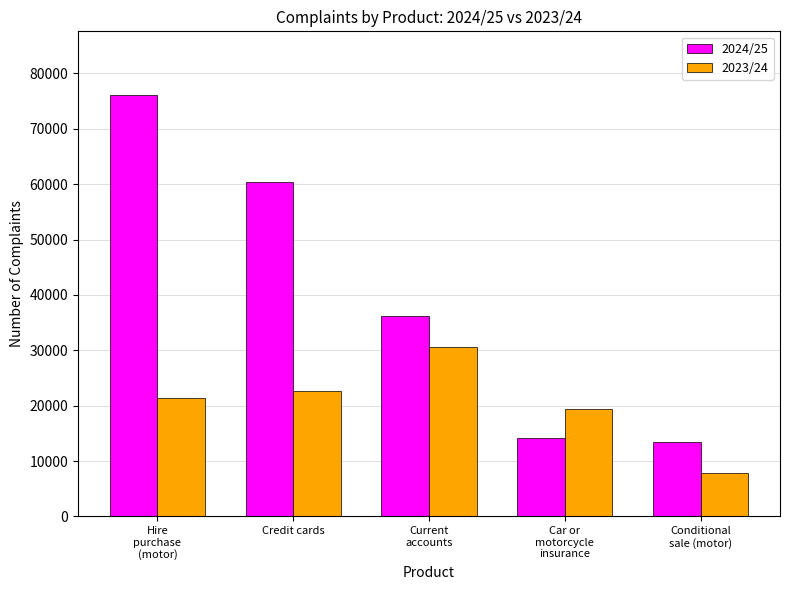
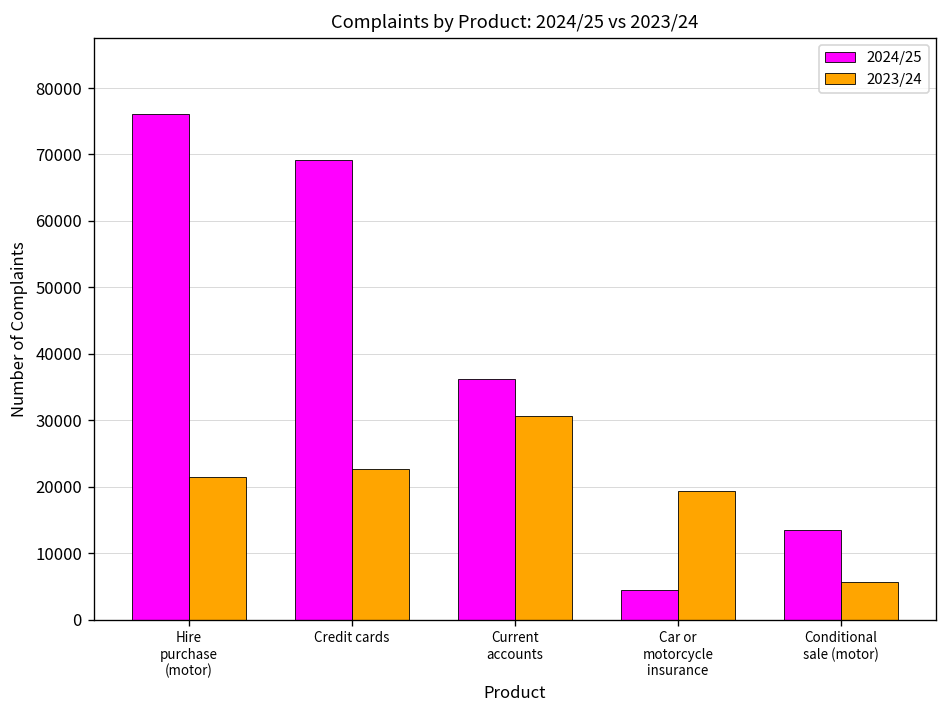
2024/25, Credit cards: 60000 -> 69000
2024/25, Car or motorcycle insurance: 14000 -> 4000
2023/24, Conditional sale (motor): 8000 -> 6000
